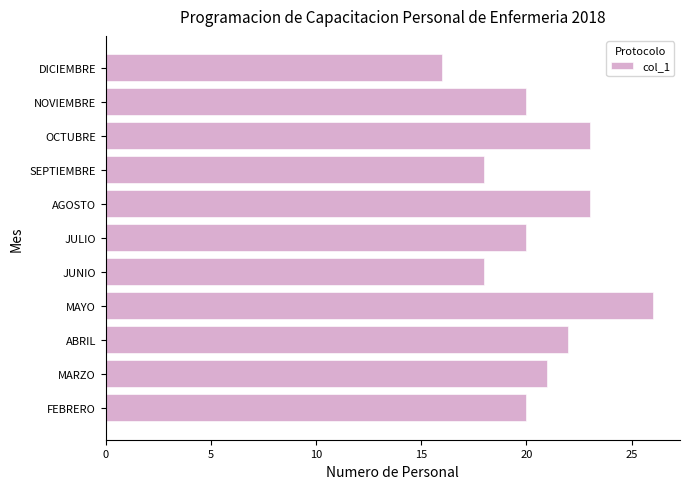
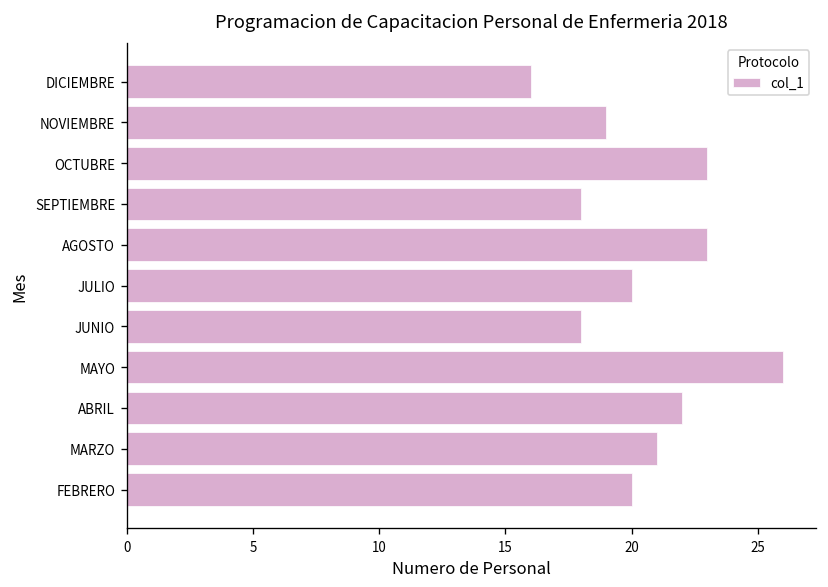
NOVIEMBRE: 20 -> 19
